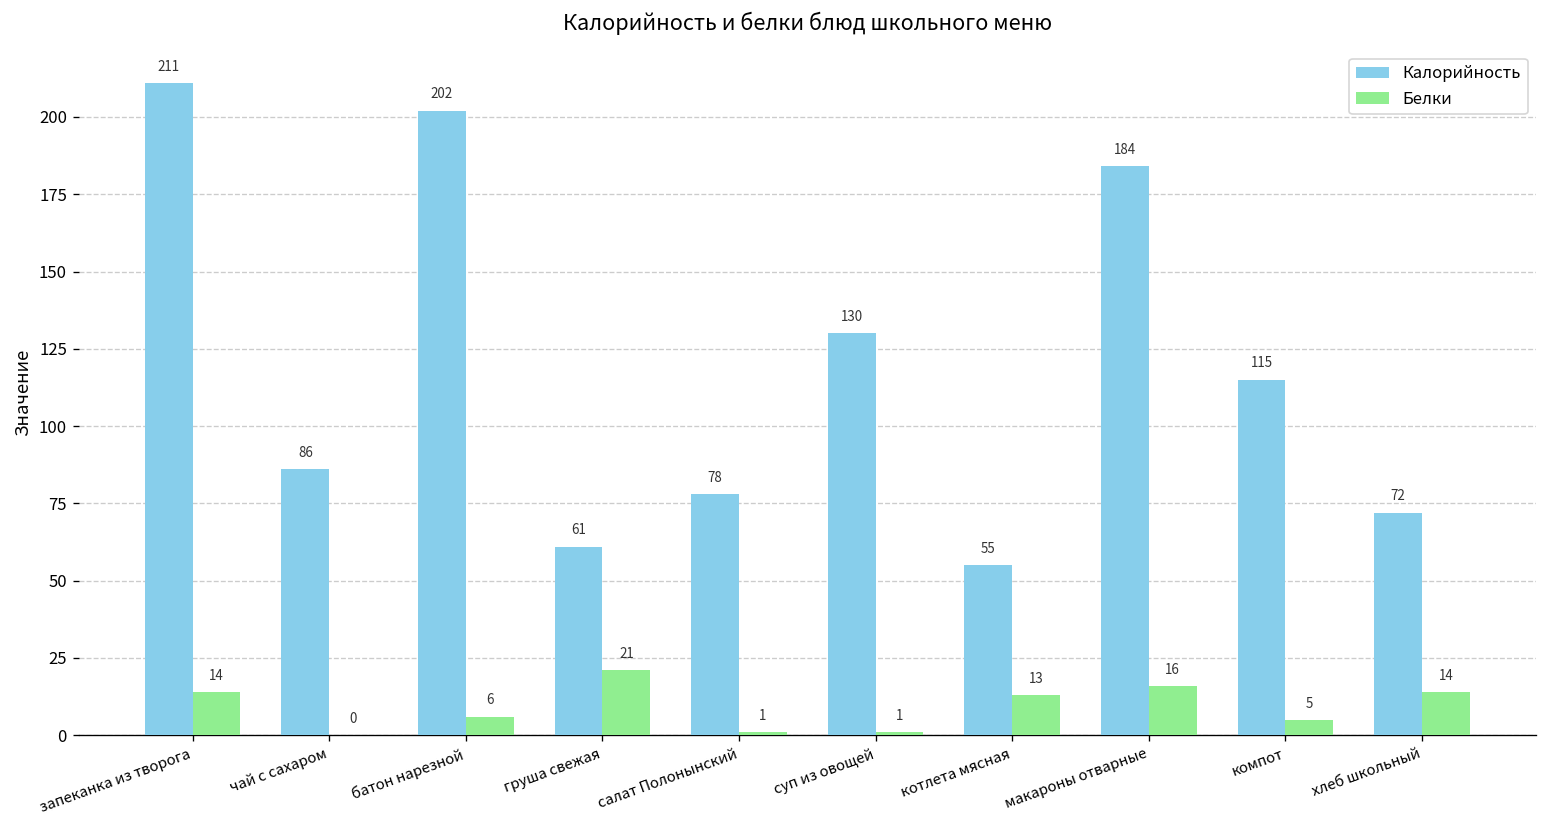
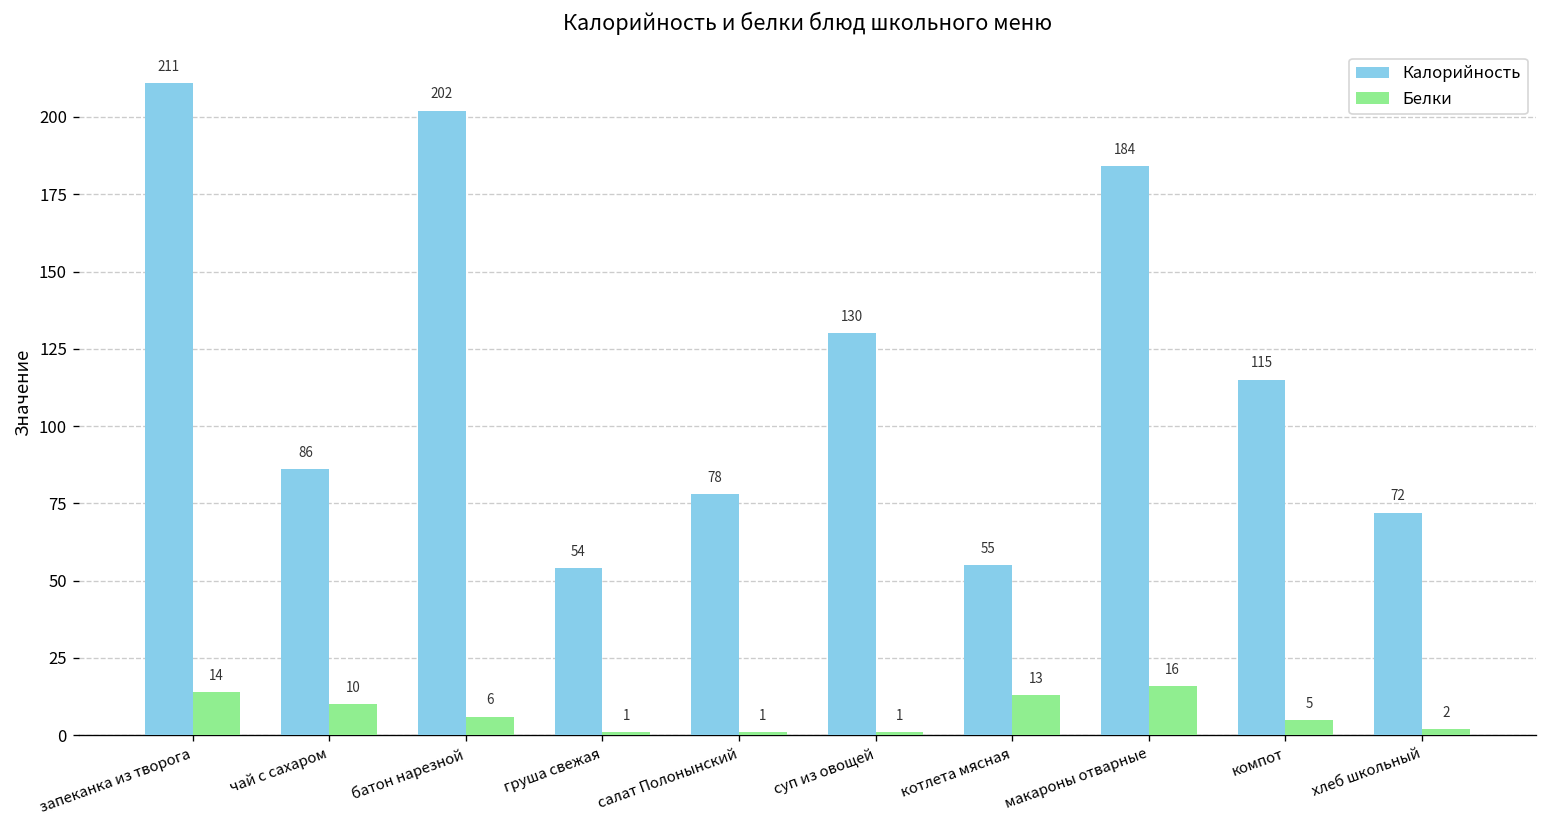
Белки, чай с сахаром: 0 -> 10
Калорийность, груша свежая: 61 -> 54
Белки, груша свежая: 21 -> 1
Белки, хлеб школьный: 14 -> 2
